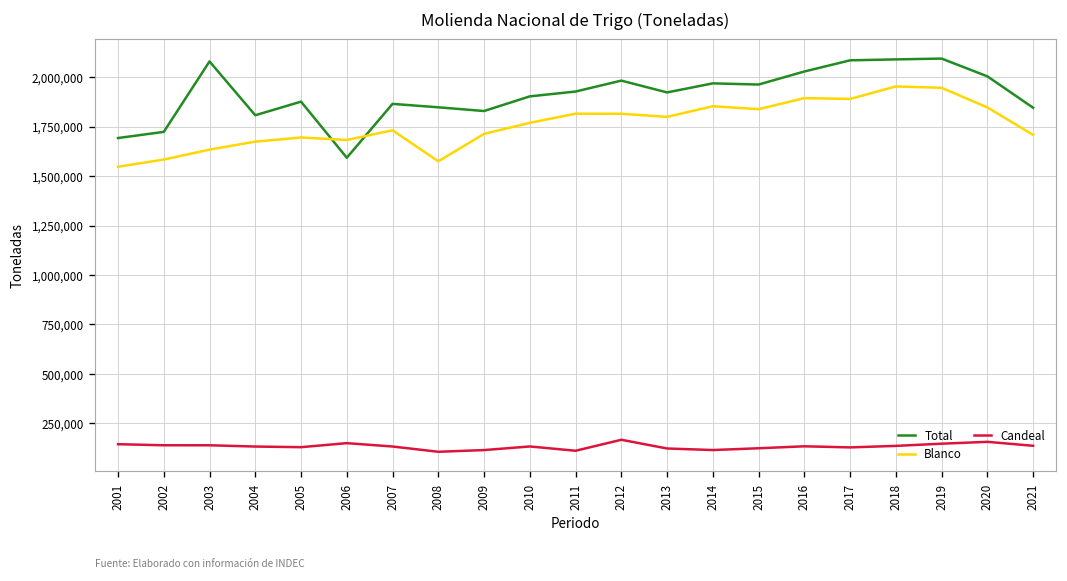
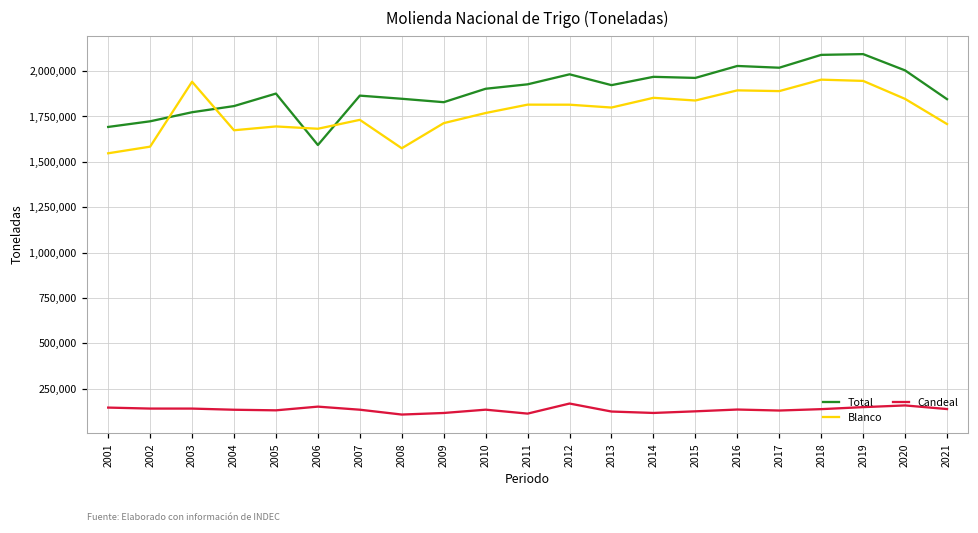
Total, 2003: 2,080,000 -> 1,770,000
Blanco, 2003: 1,630,000 -> 1,940,000
Total, 2017: 2,080,000 -> 2,020,000
